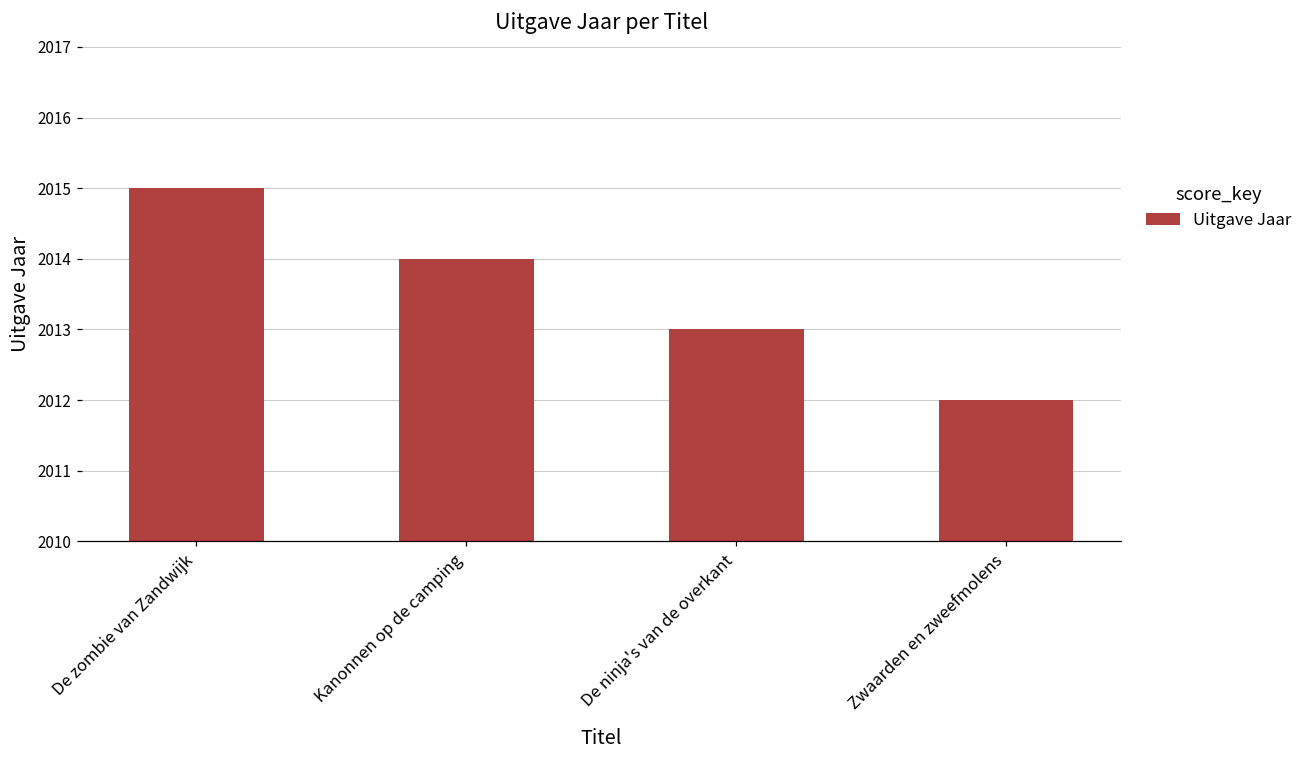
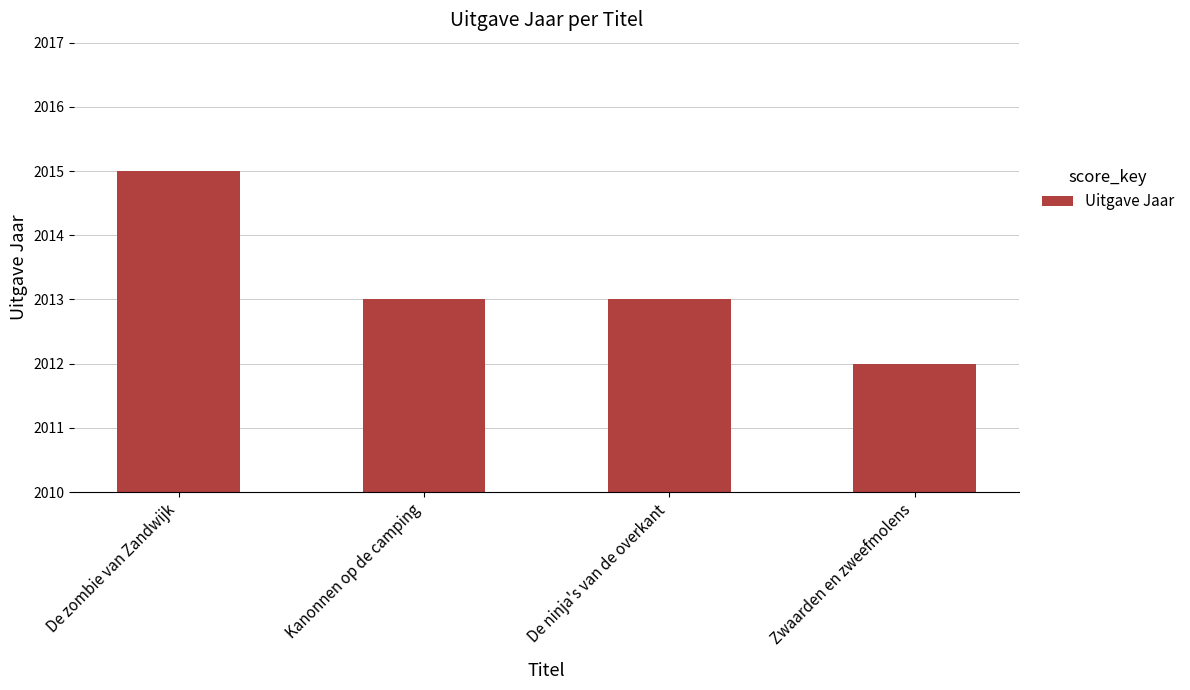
Kanonnen op de camping: 2014 -> 2013
